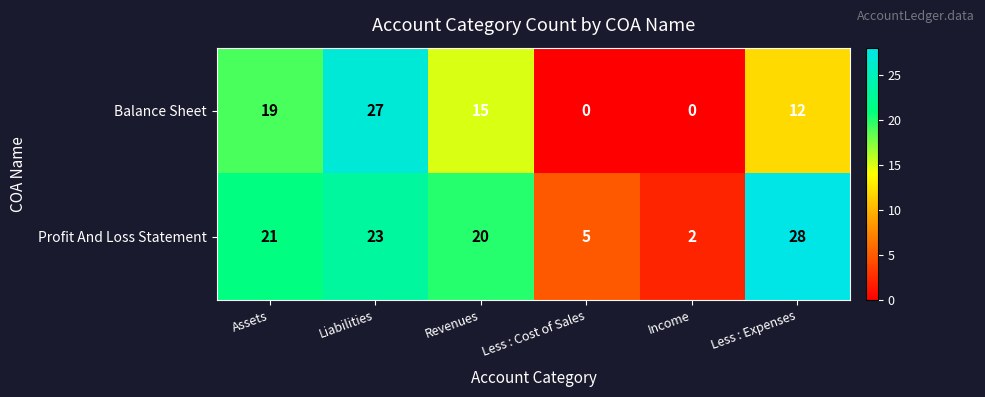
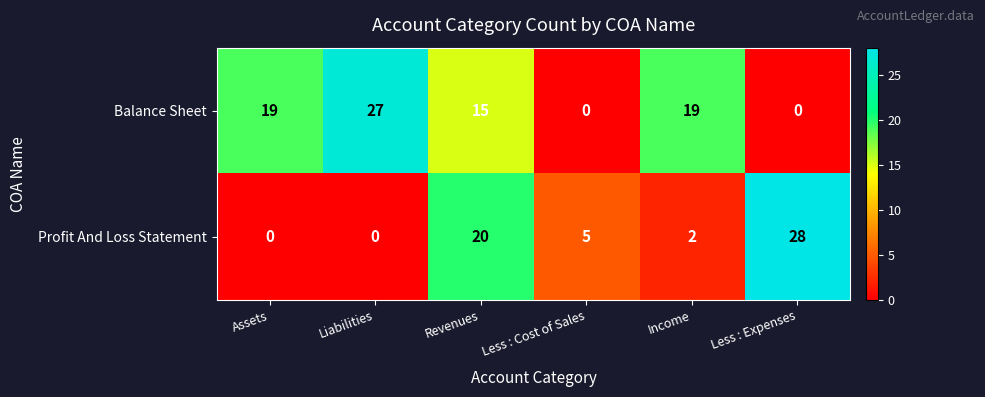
Balance Sheet, Income: 0 -> 19
Balance Sheet, Less : Expenses: 12 -> 0
Profit And Loss Statement, Assets: 21 -> 0
Profit And Loss Statement, Liabilities: 23 -> 0
